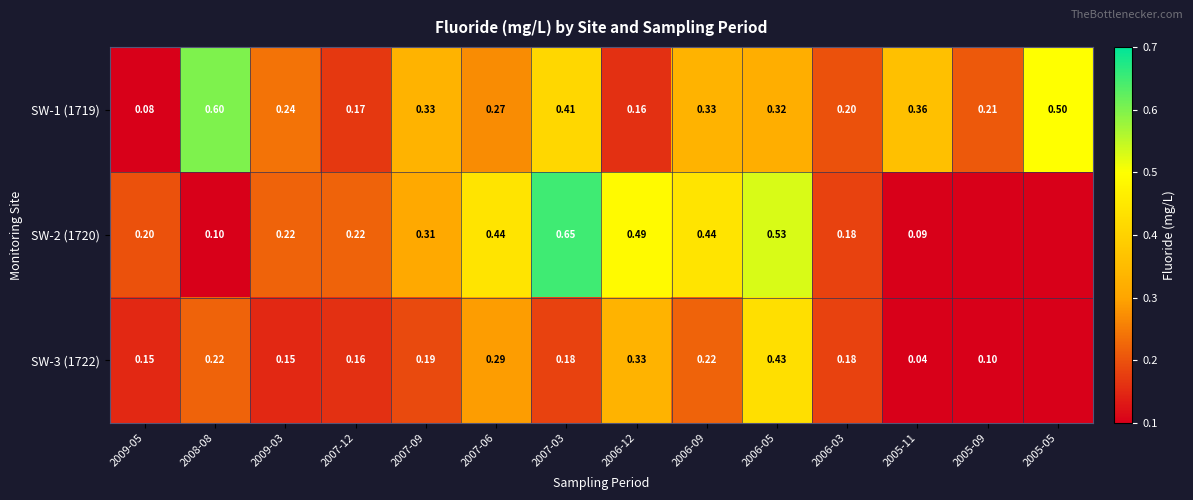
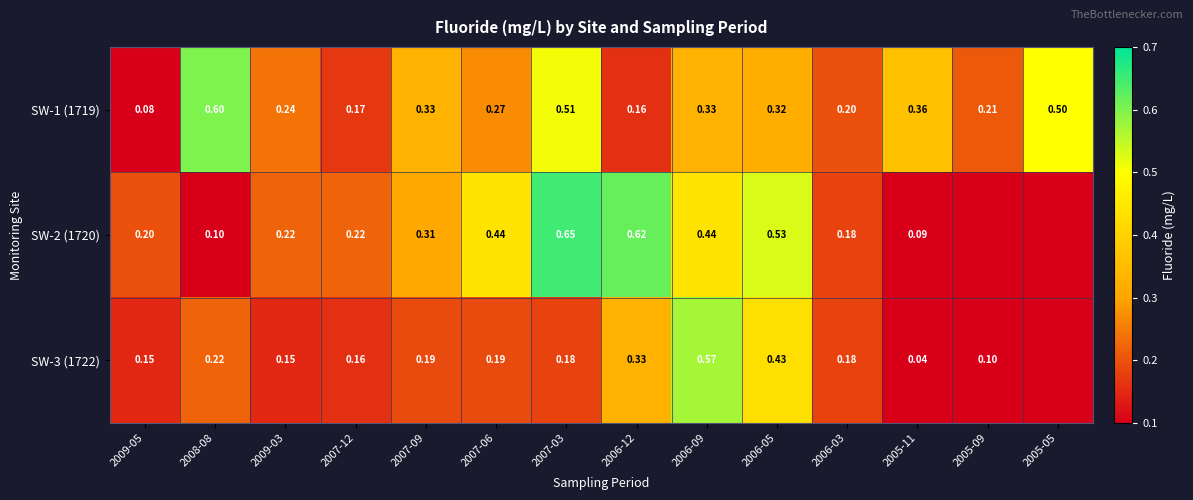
SW-1 (1719), 2007-03: 0.41 -> 0.51
SW-2 (1720), 2006-12: 0.49 -> 0.62
SW-3 (1722), 2007-06: 0.29 -> 0.19
SW-3 (1722), 2006-09: 0.22 -> 0.57
